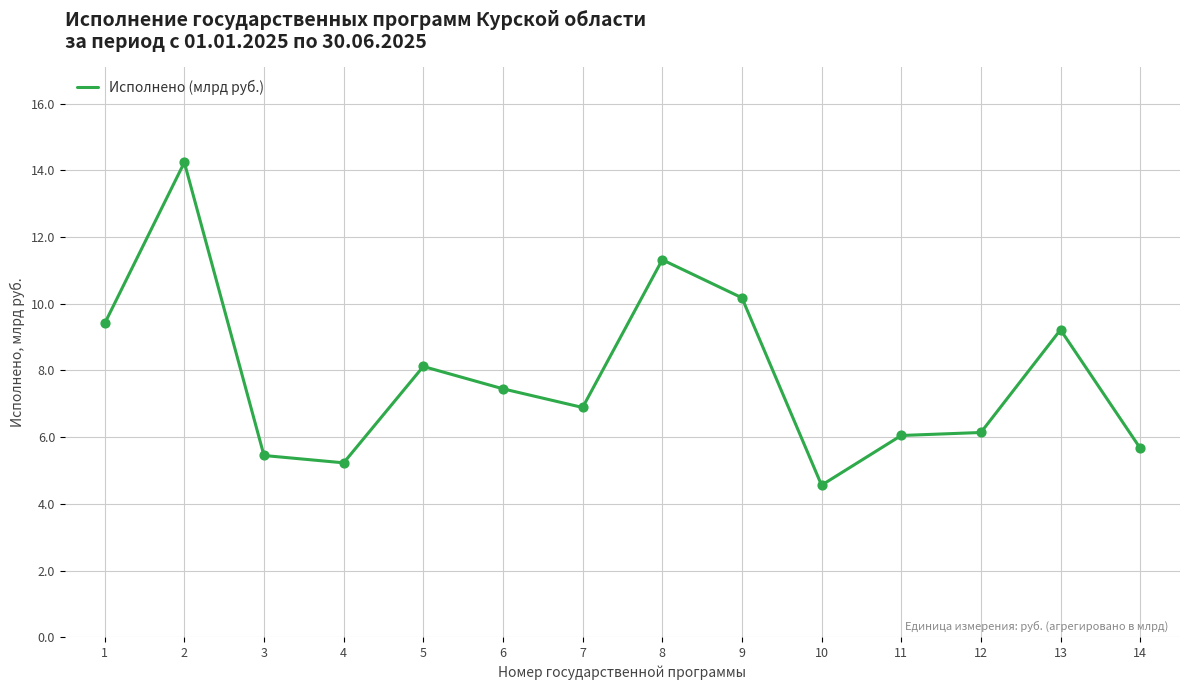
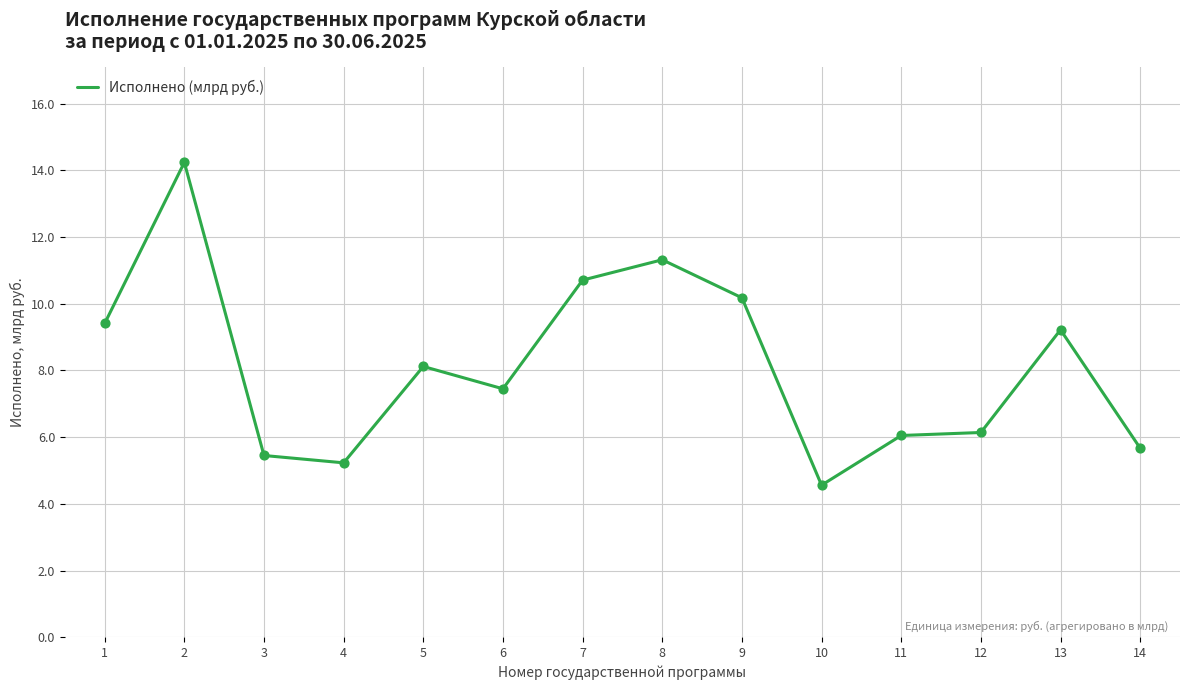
7: 6.9 -> 10.7
